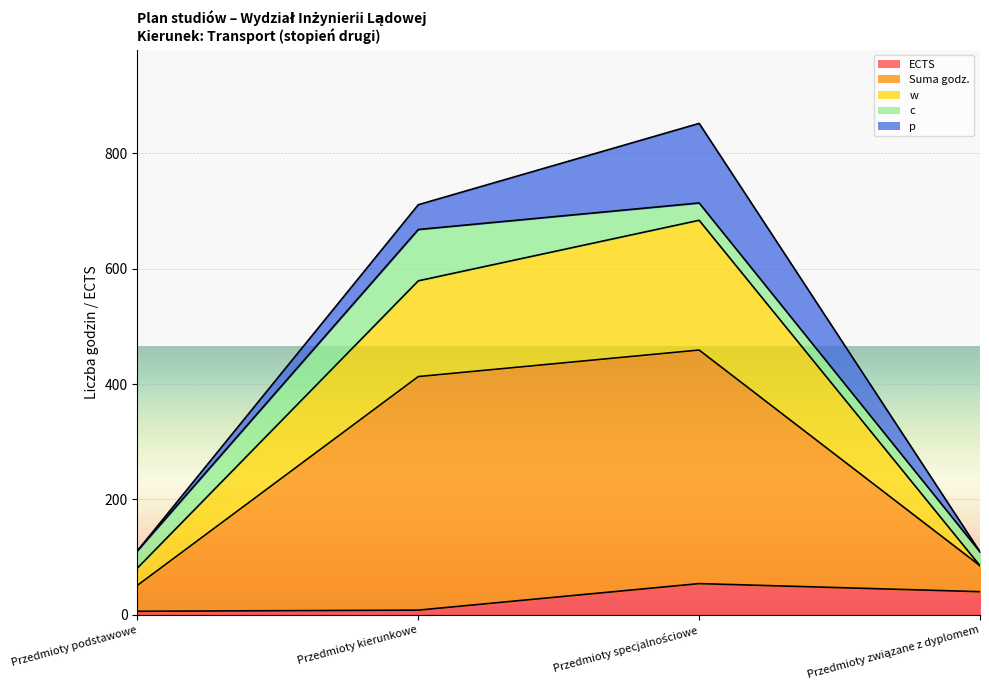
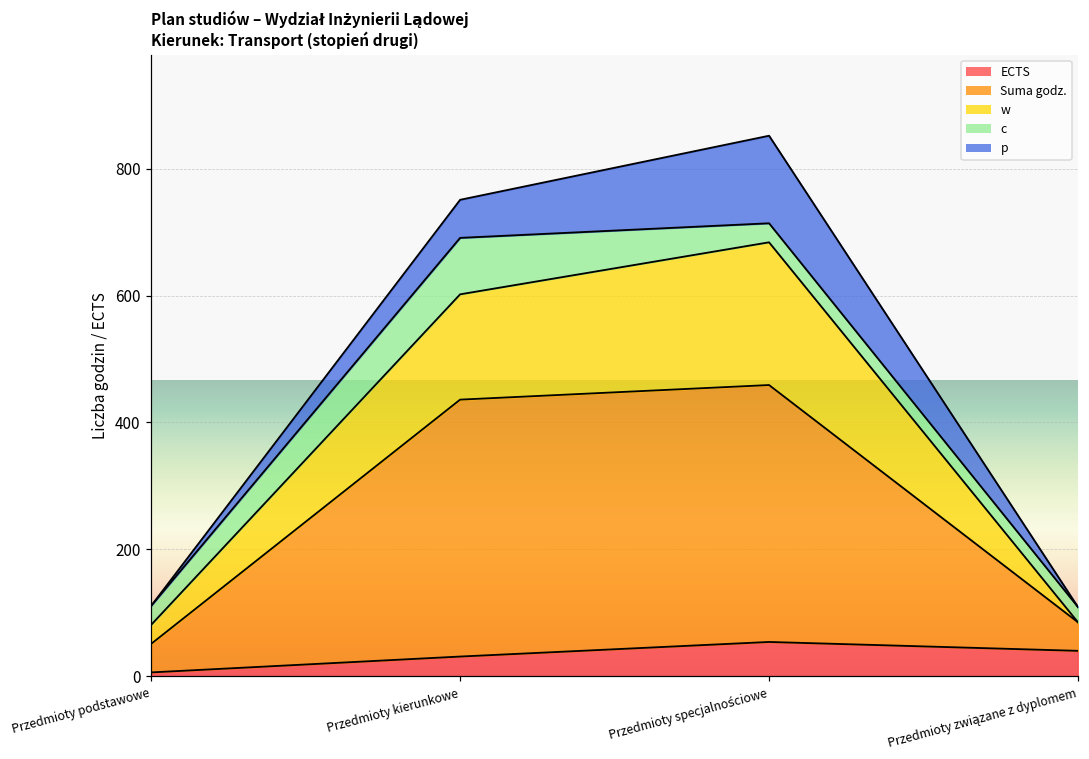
ECTS, Przedmioty kierunkowe: 10 -> 30
p, Przedmioty kierunkowe: 40 -> 60
